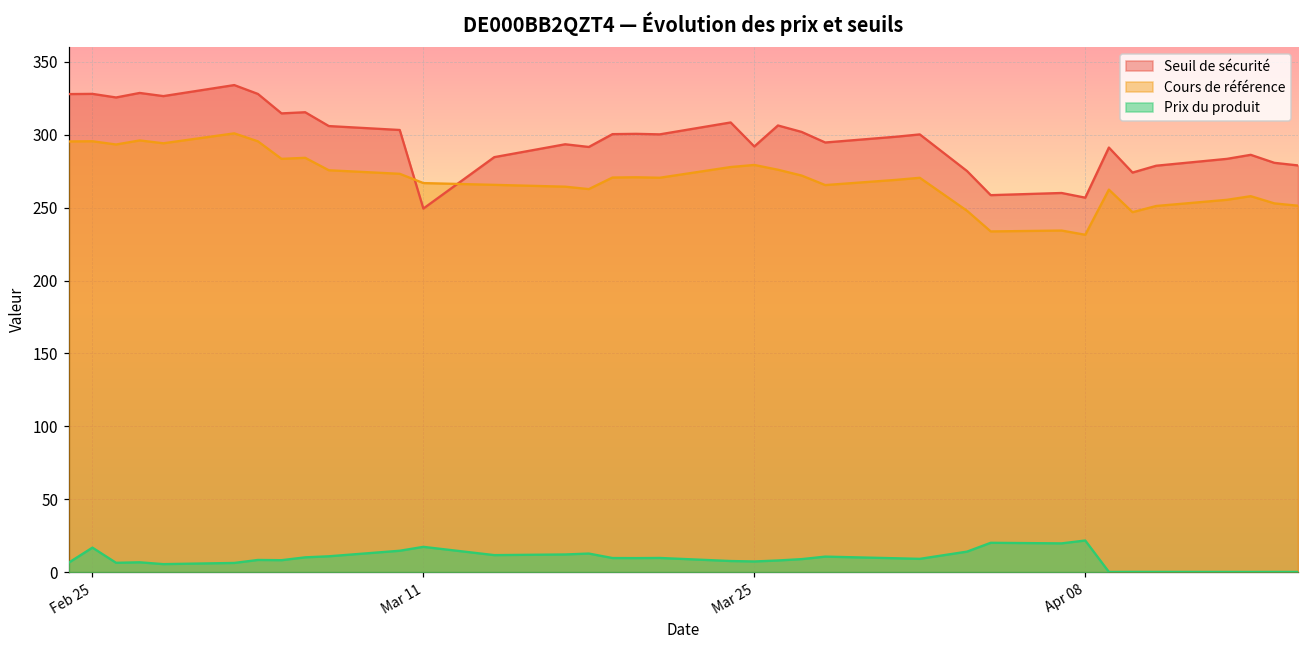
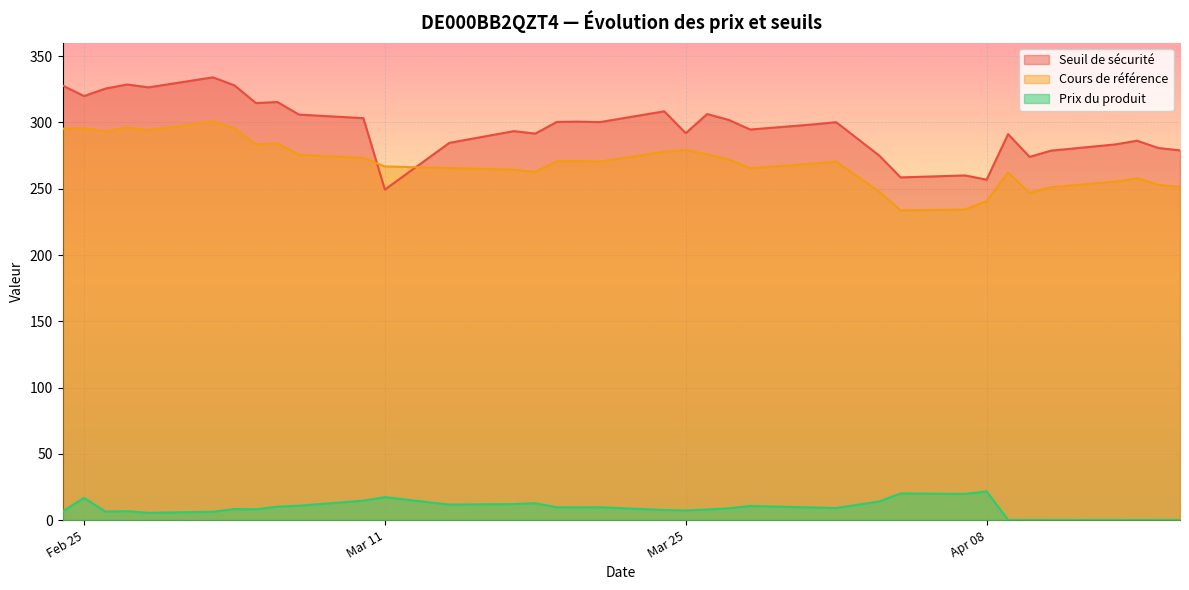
Seuil de sécurité, Feb 25: 328 -> 320
Cours de référence, Apr 08: 231 -> 241
